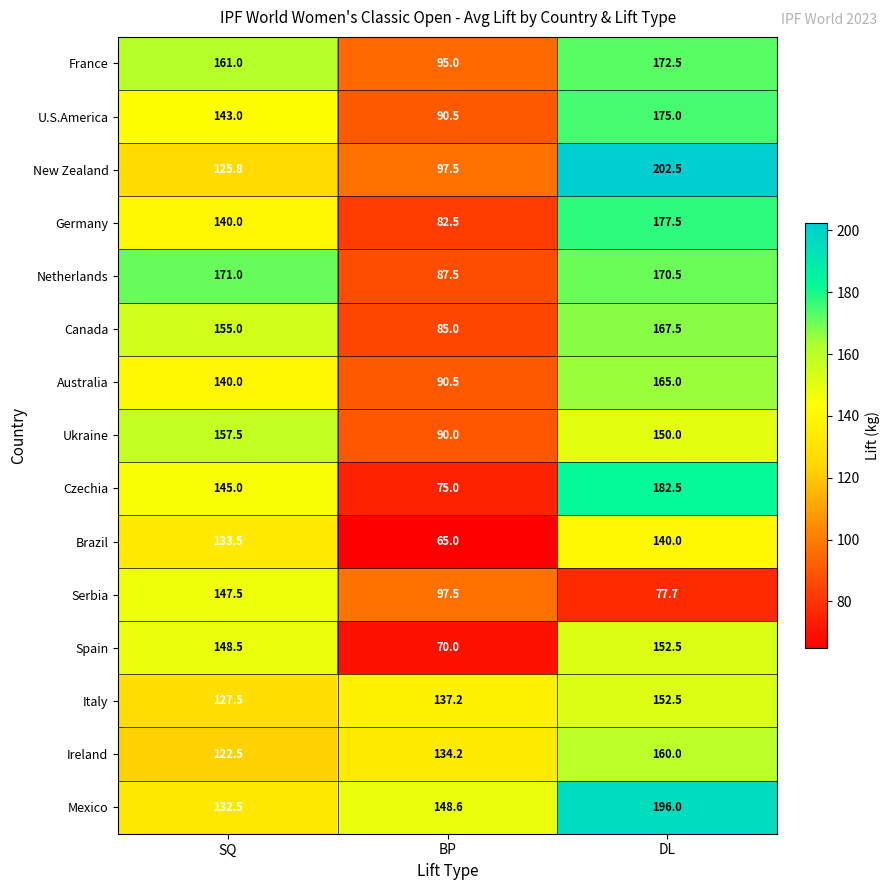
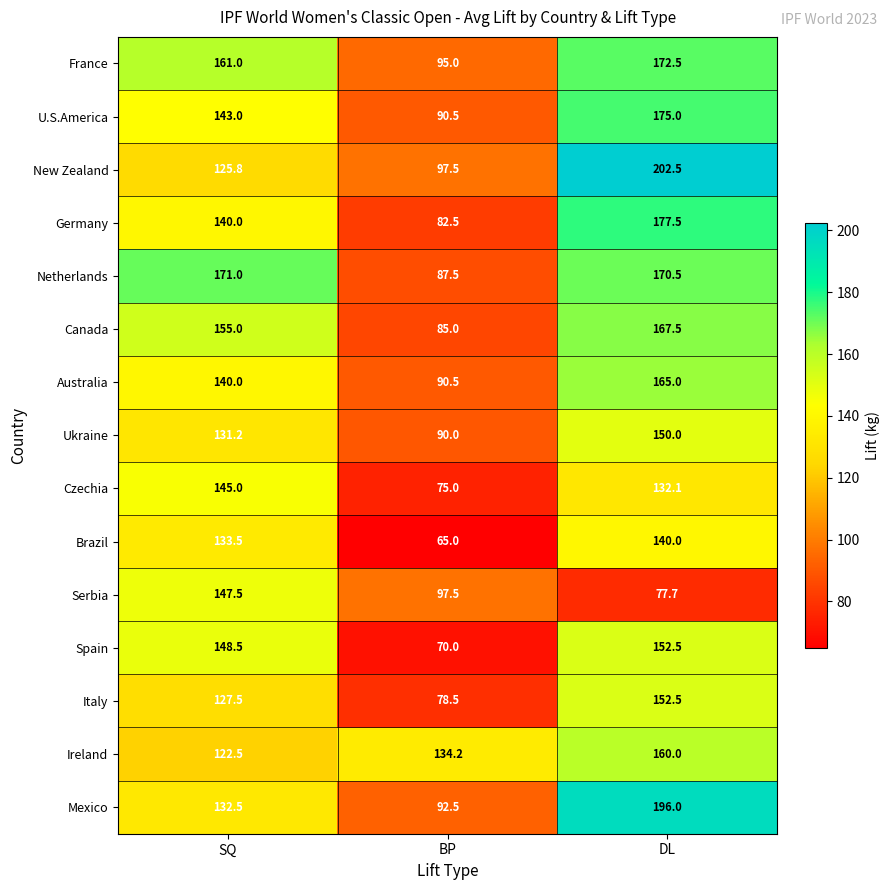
Ukraine, SQ: 157.5 -> 131.2
Czechia, DL: 182.5 -> 132.1
Italy, BP: 137.2 -> 78.5
Mexico, BP: 148.6 -> 92.5
